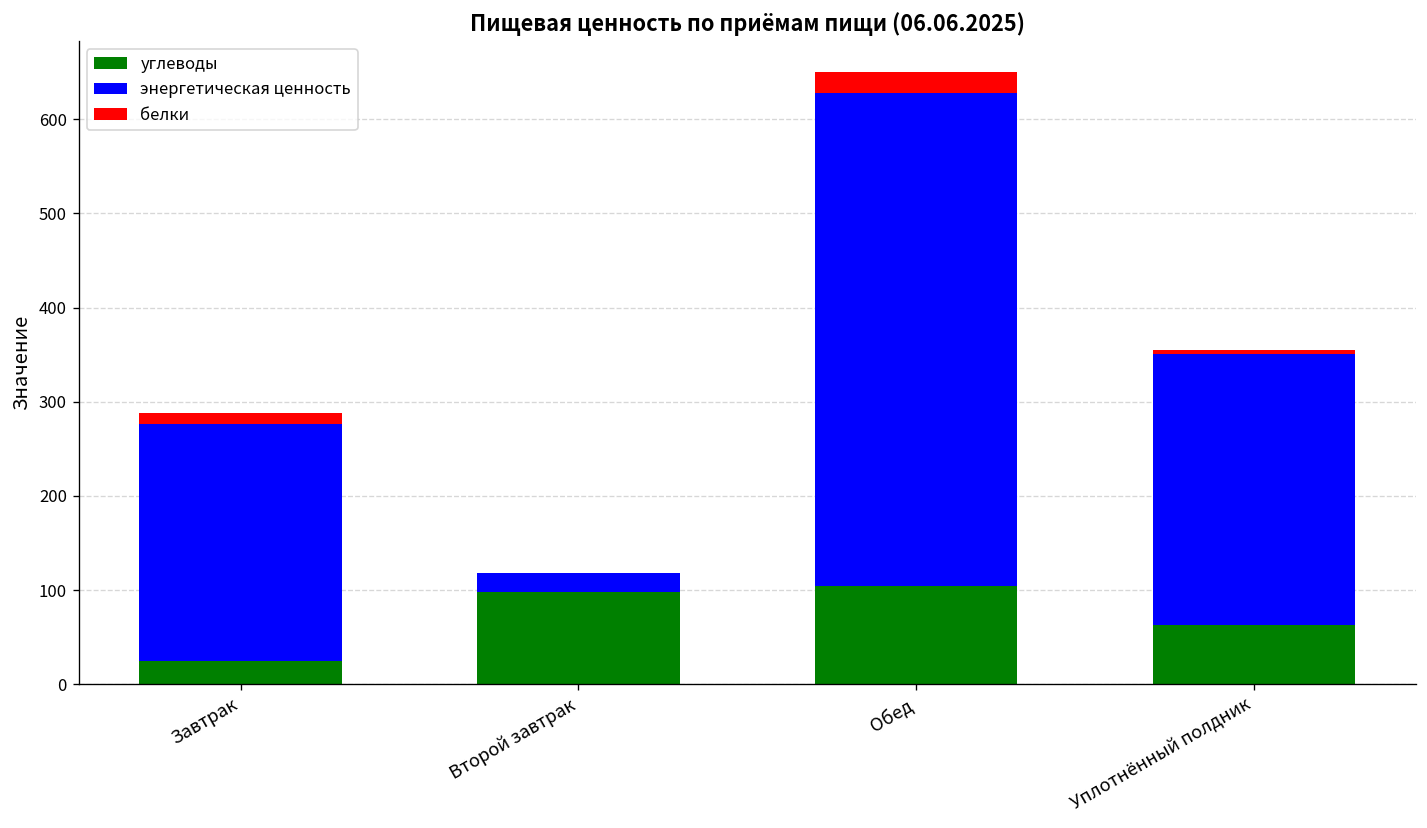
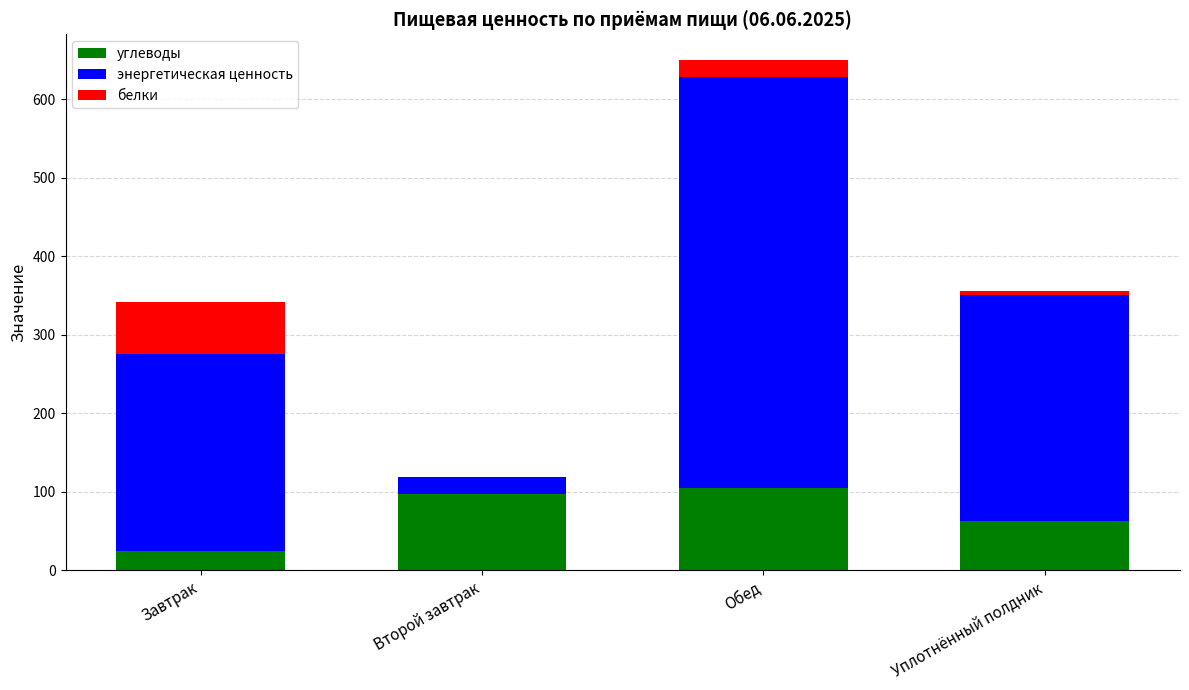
белки, Завтрак: 10 -> 70
